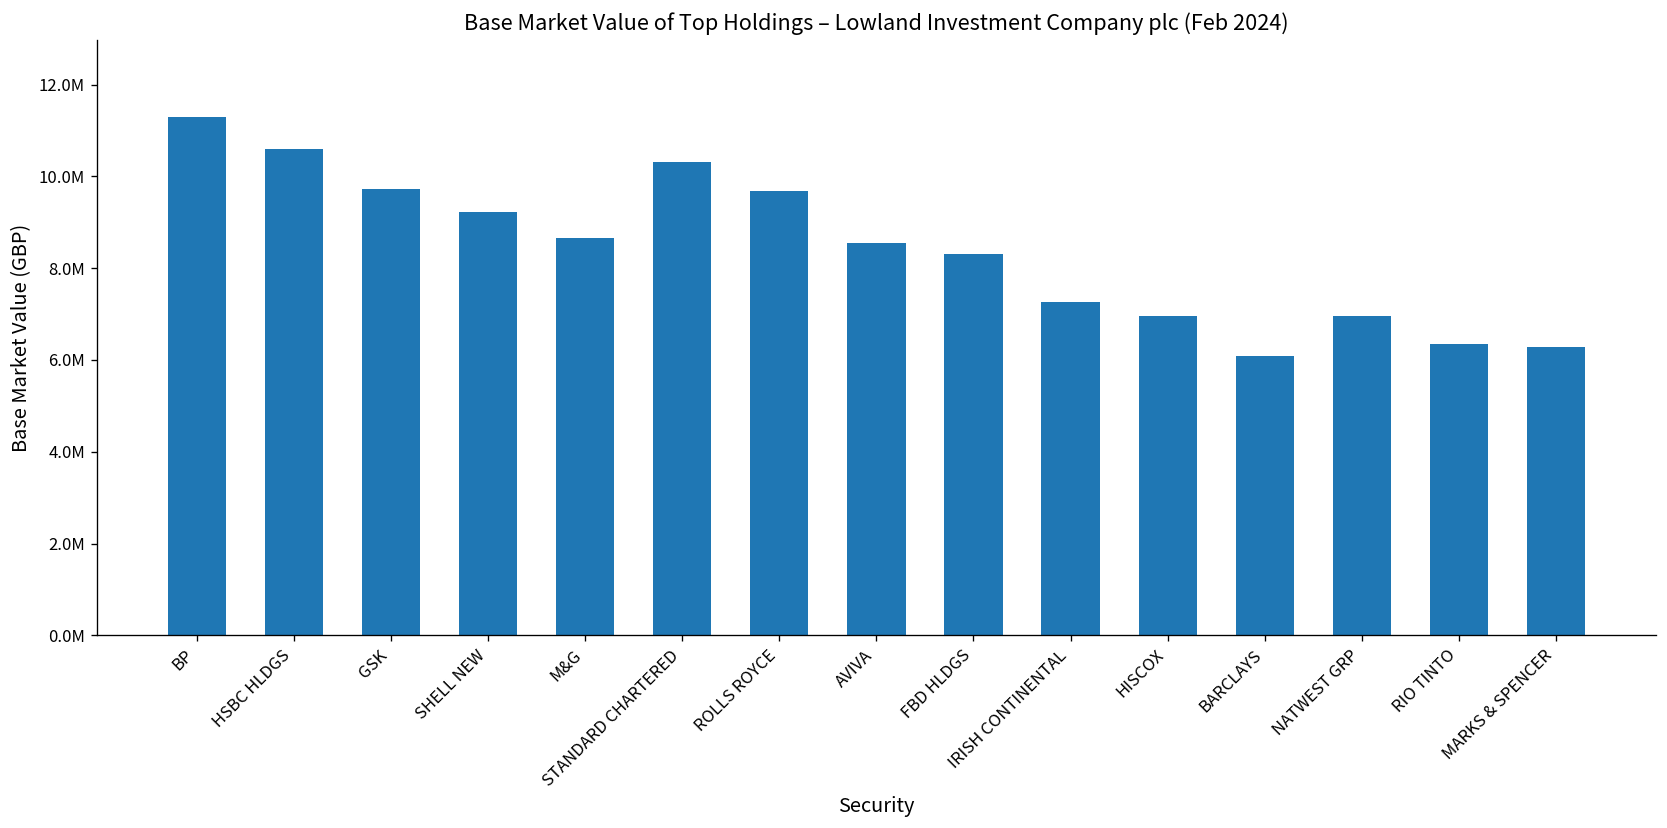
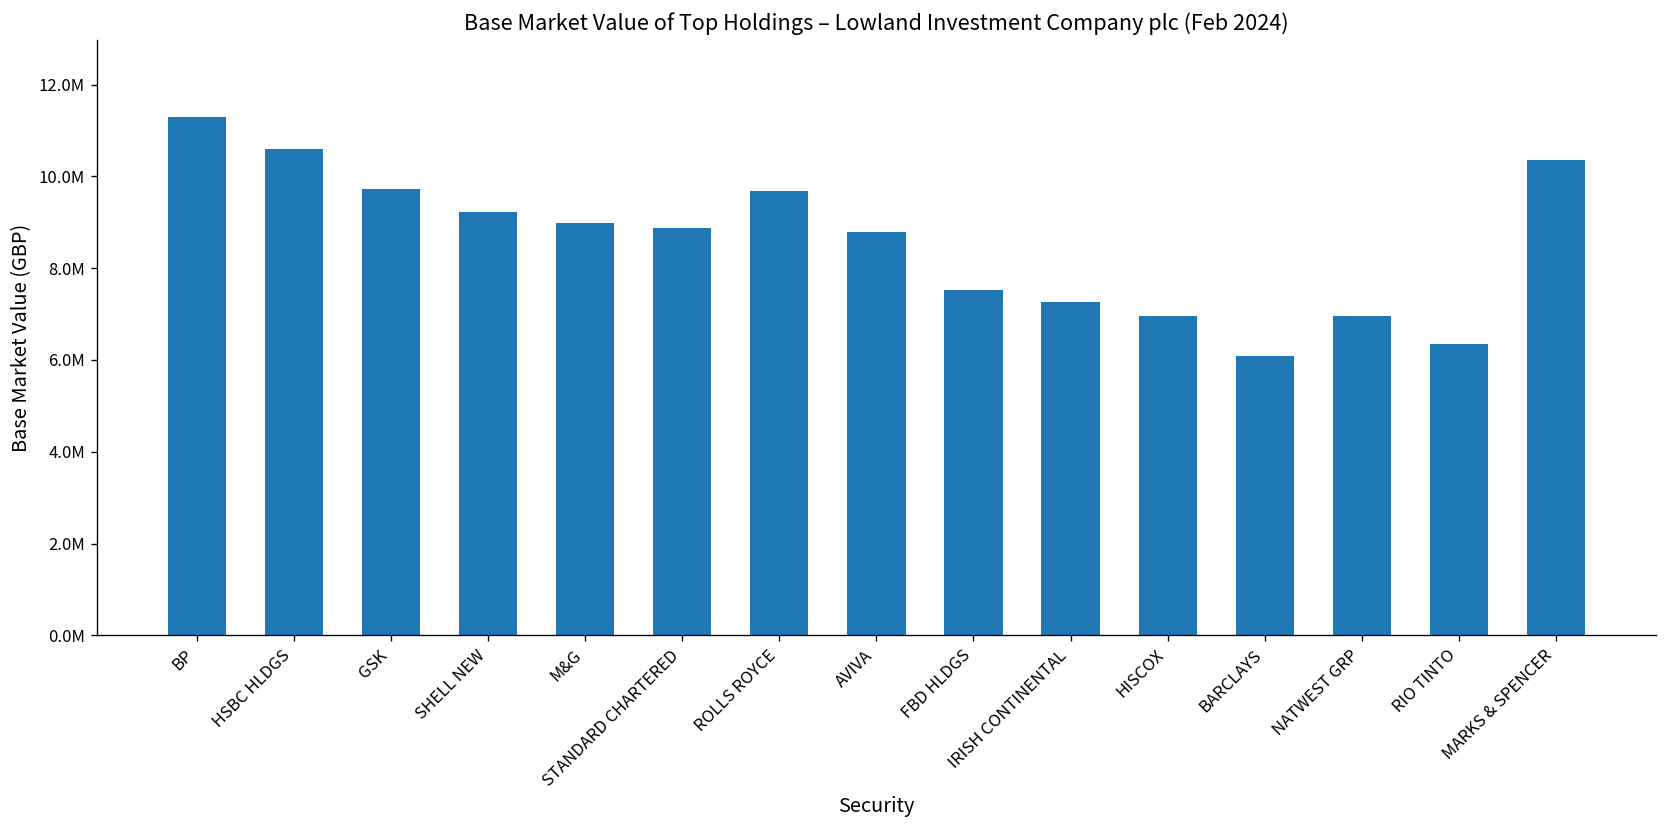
M&G: 8700000 -> 9000000
STANDARD CHARTERED: 10300000 -> 8900000
AVIVA: 8600000 -> 8800000
FBD HLDGS: 8300000 -> 7500000
MARKS & SPENCER: 6300000 -> 10400000
